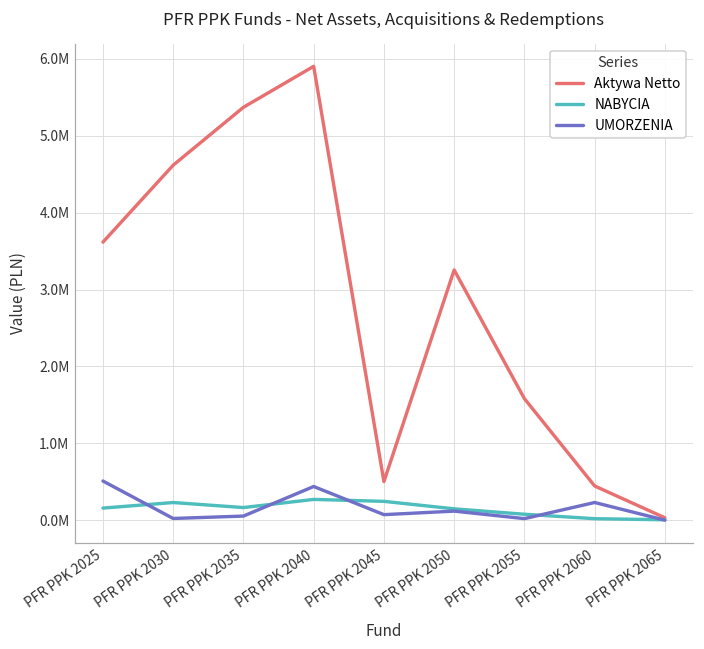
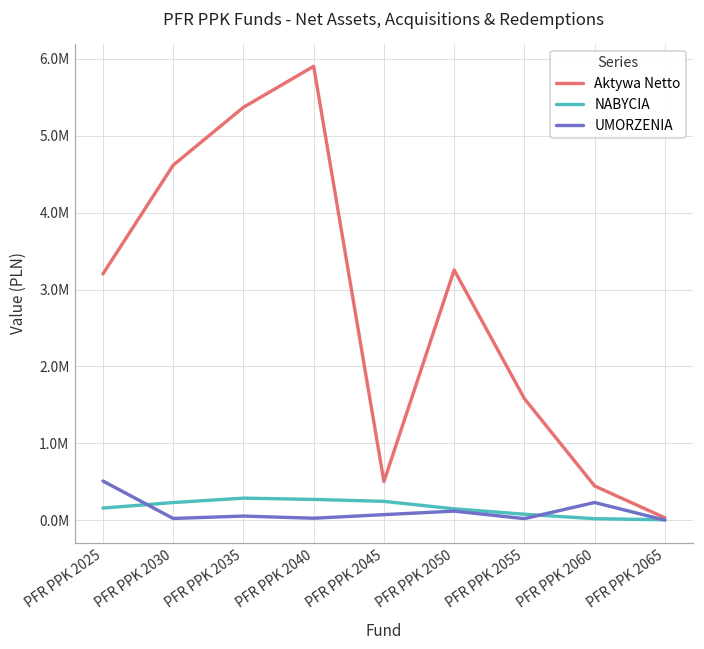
Aktywa Netto, PFR PPK 2025: 3600000 -> 3200000
NABYCIA, PFR PPK 2035: 200000 -> 300000
UMORZENIA, PFR PPK 2040: 400000 -> 0
